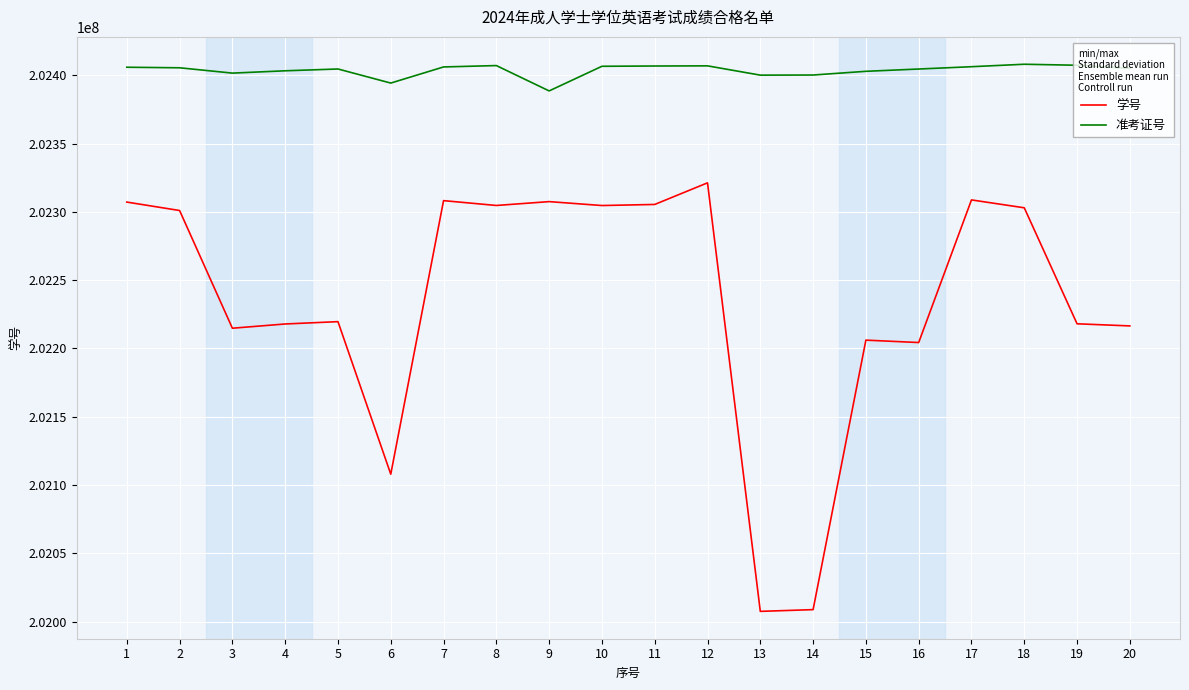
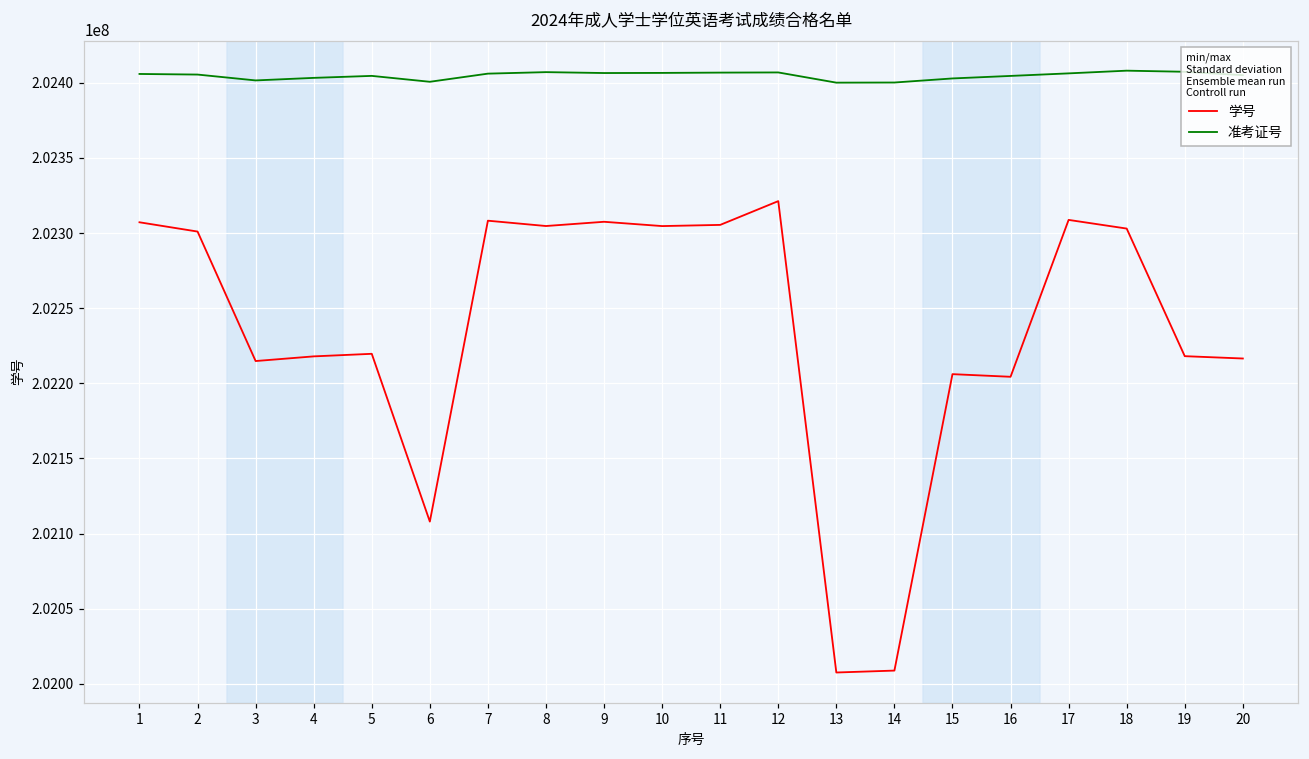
准考证号, 6: 202394000 -> 202401000
准考证号, 9: 202389000 -> 202407000
